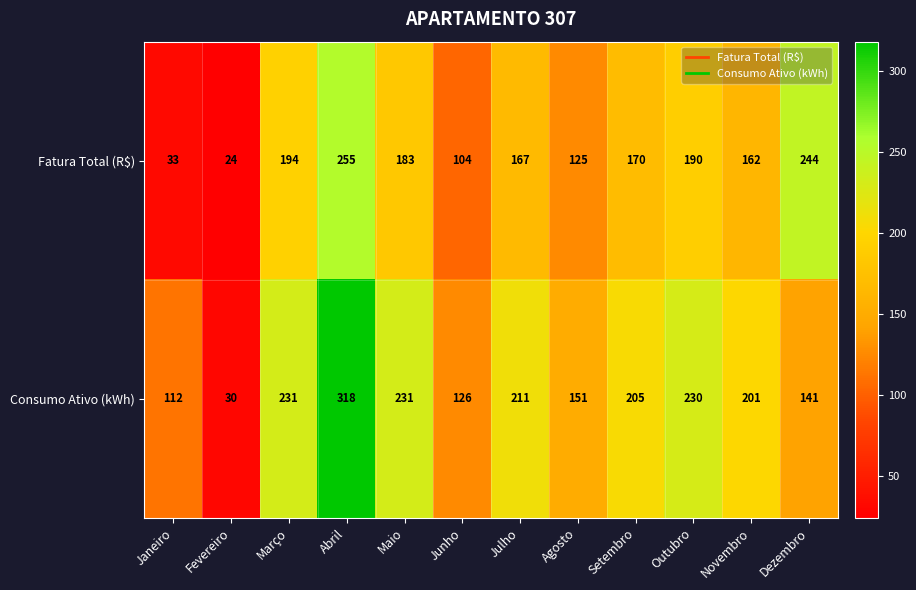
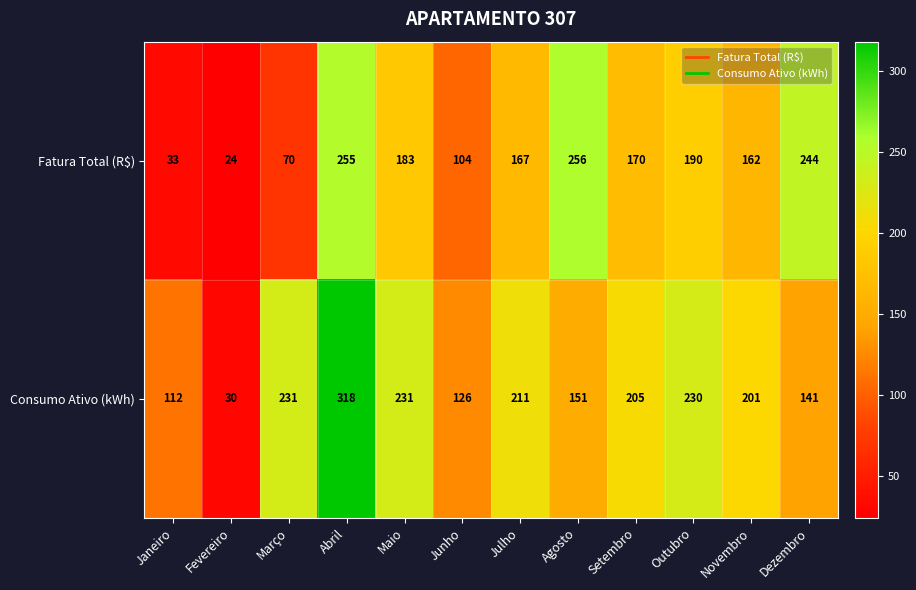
Fatura Total (R$), Março: 194 -> 70
Fatura Total (R$), Agosto: 125 -> 256
